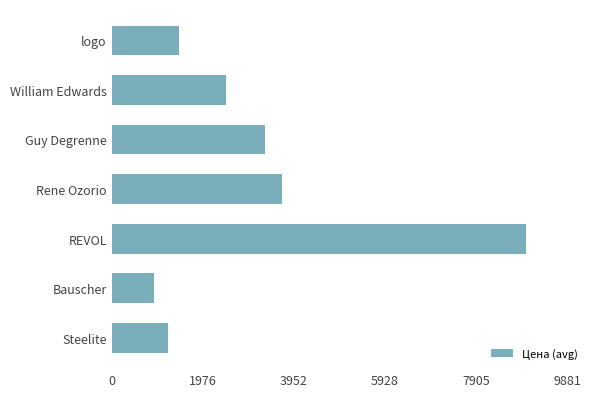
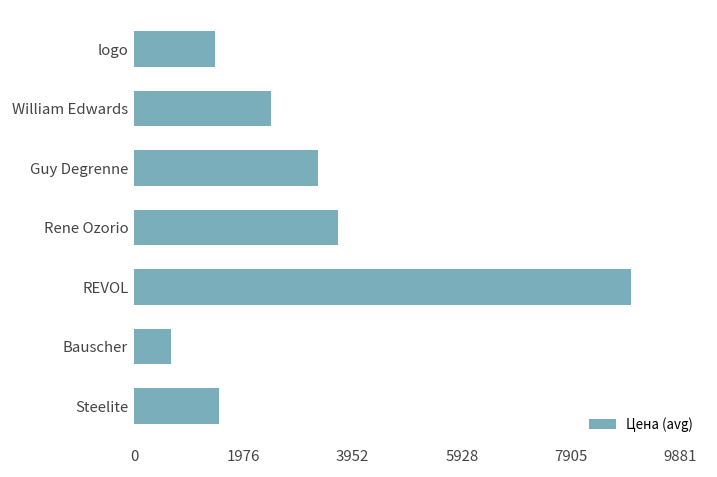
Bauscher: 900 -> 700
Steelite: 1200 -> 1500
